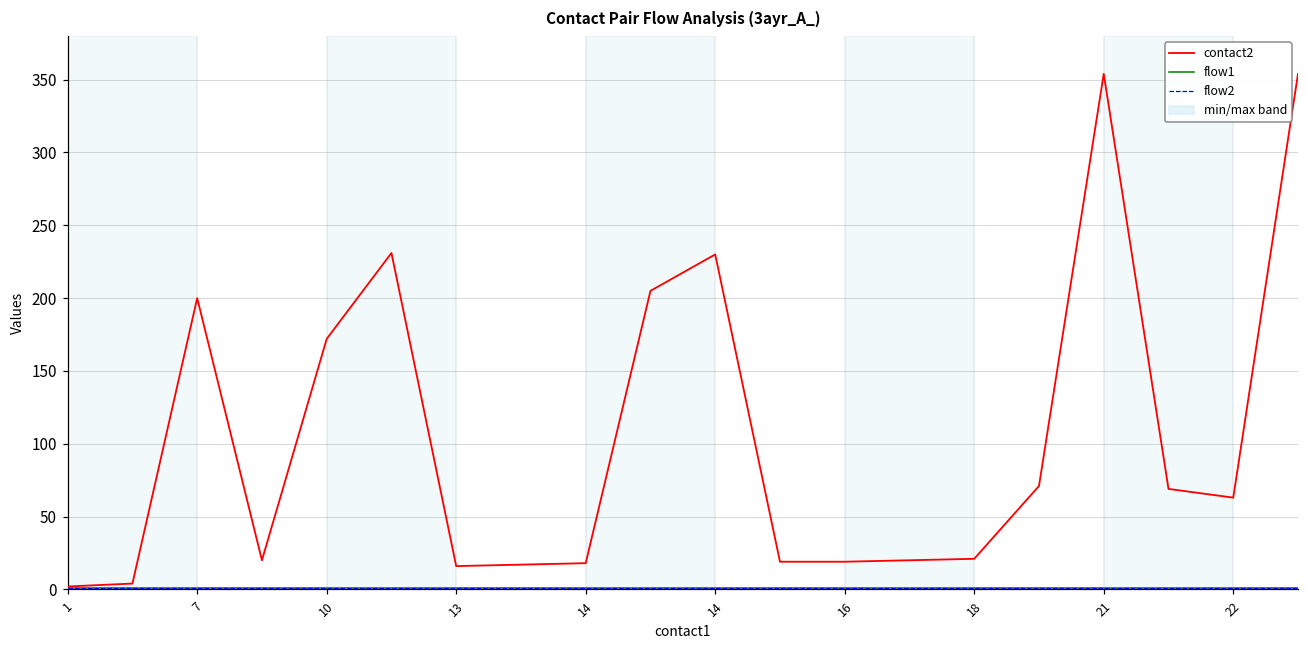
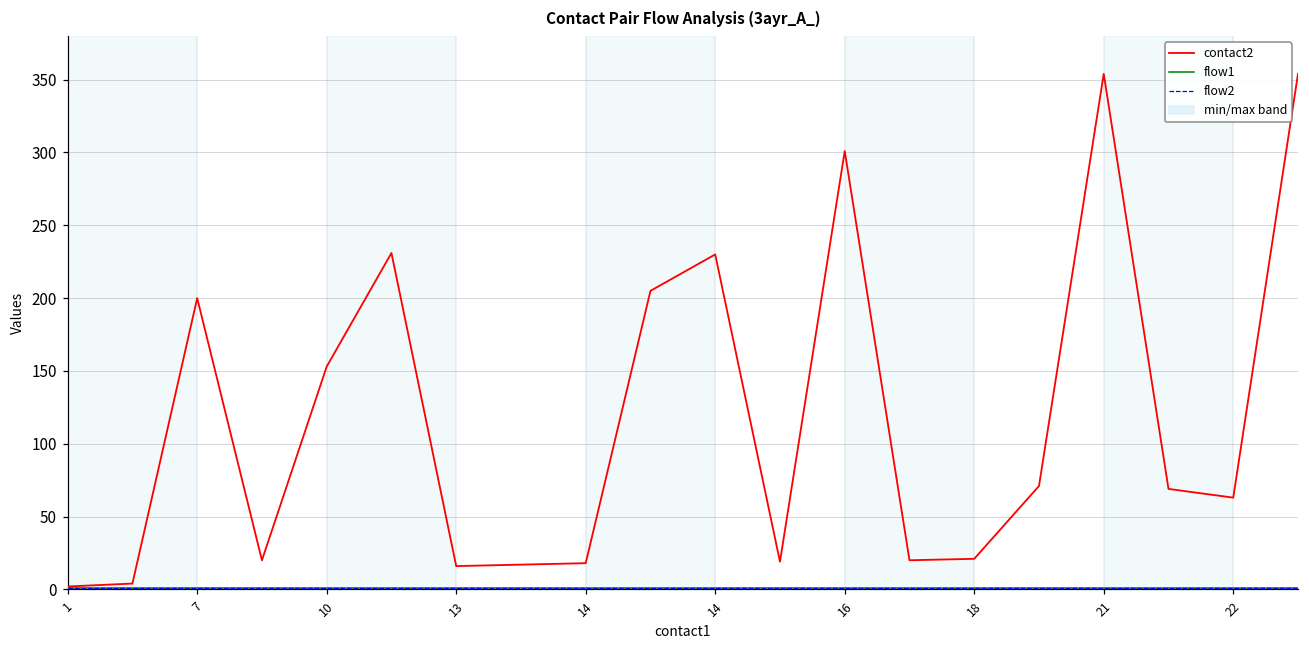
contact2, 10: 172 -> 153
contact2, 16: 19 -> 301
